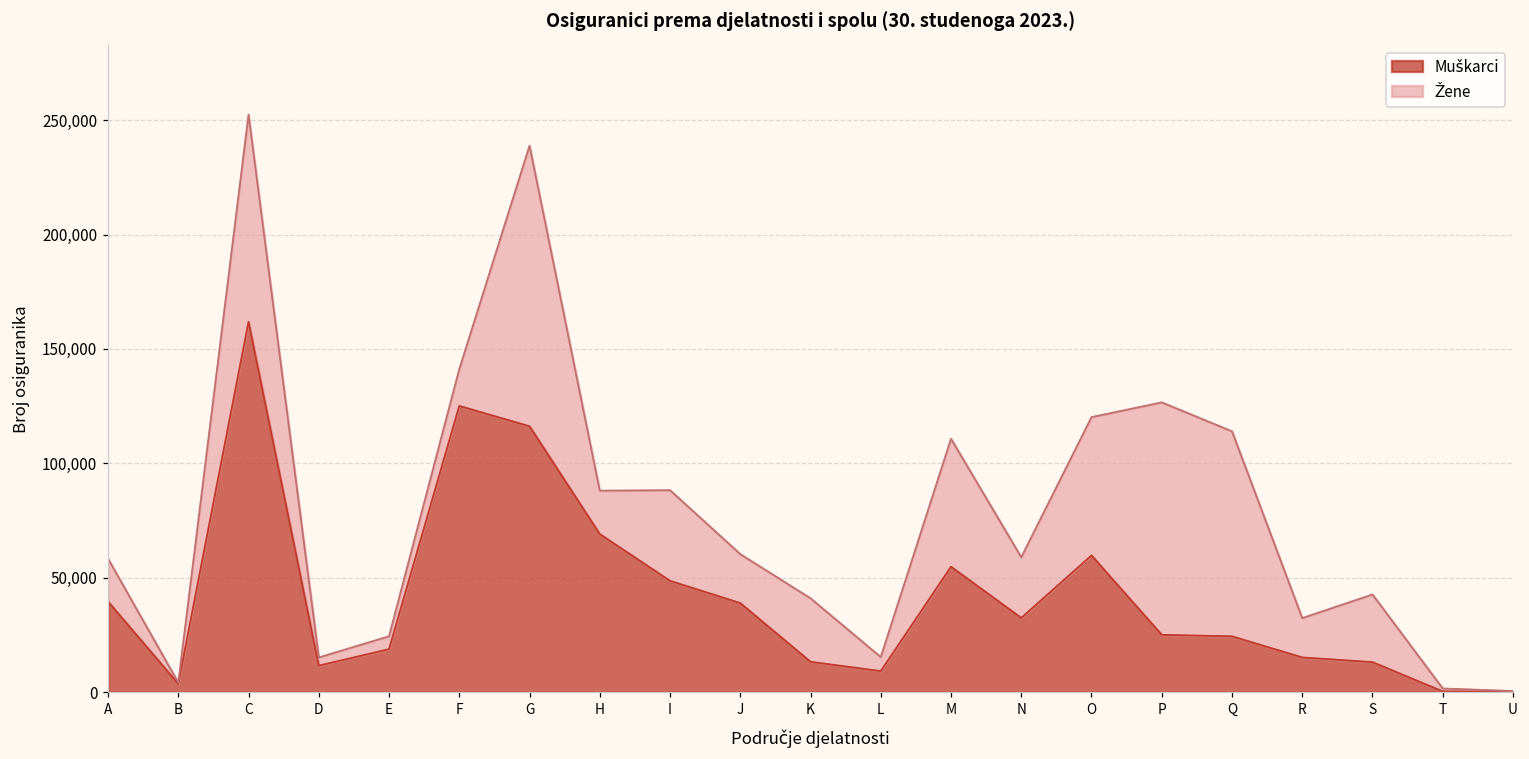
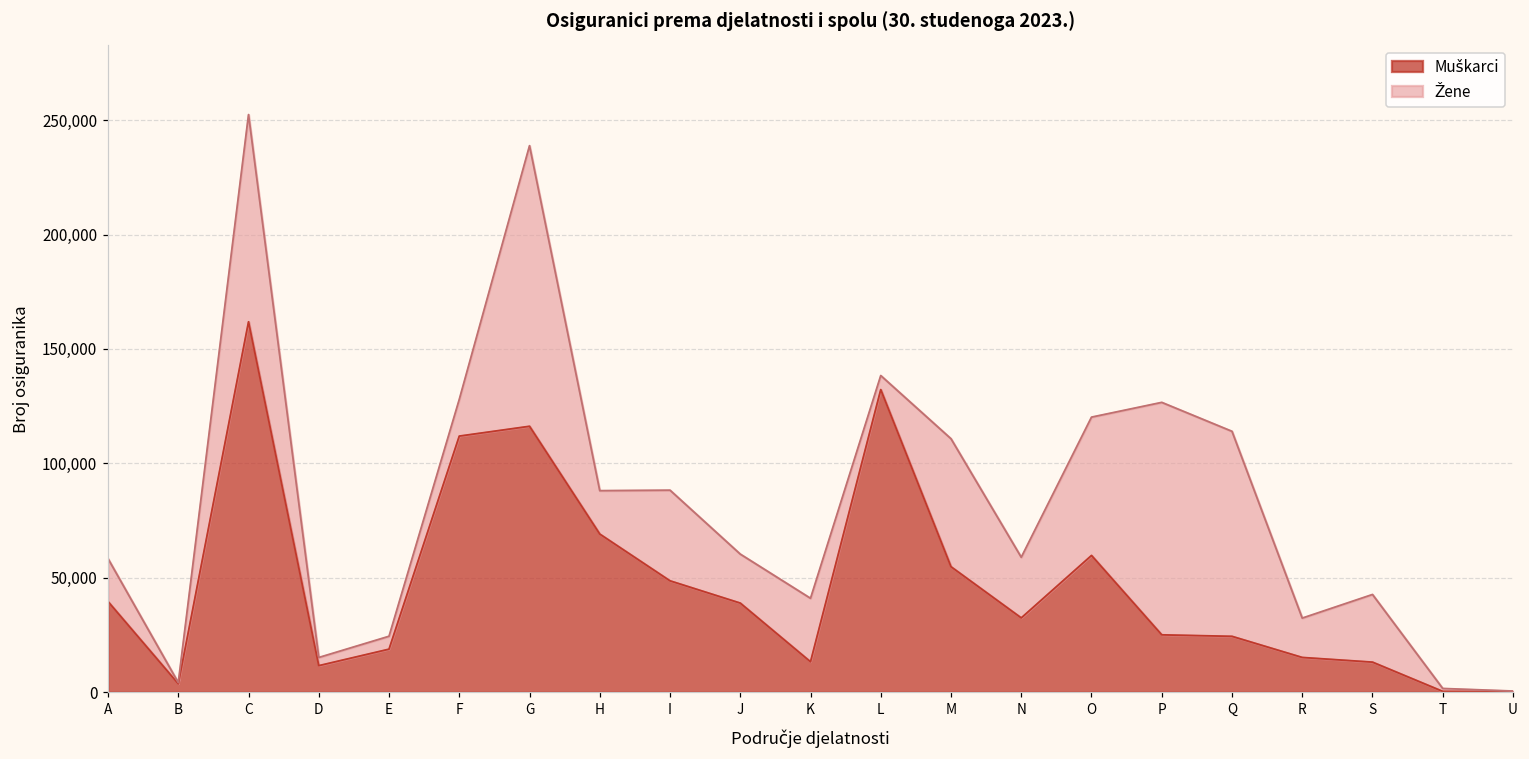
Muškarci, F: 125,000 -> 112,000
Muškarci, L: 9,000 -> 132,000
